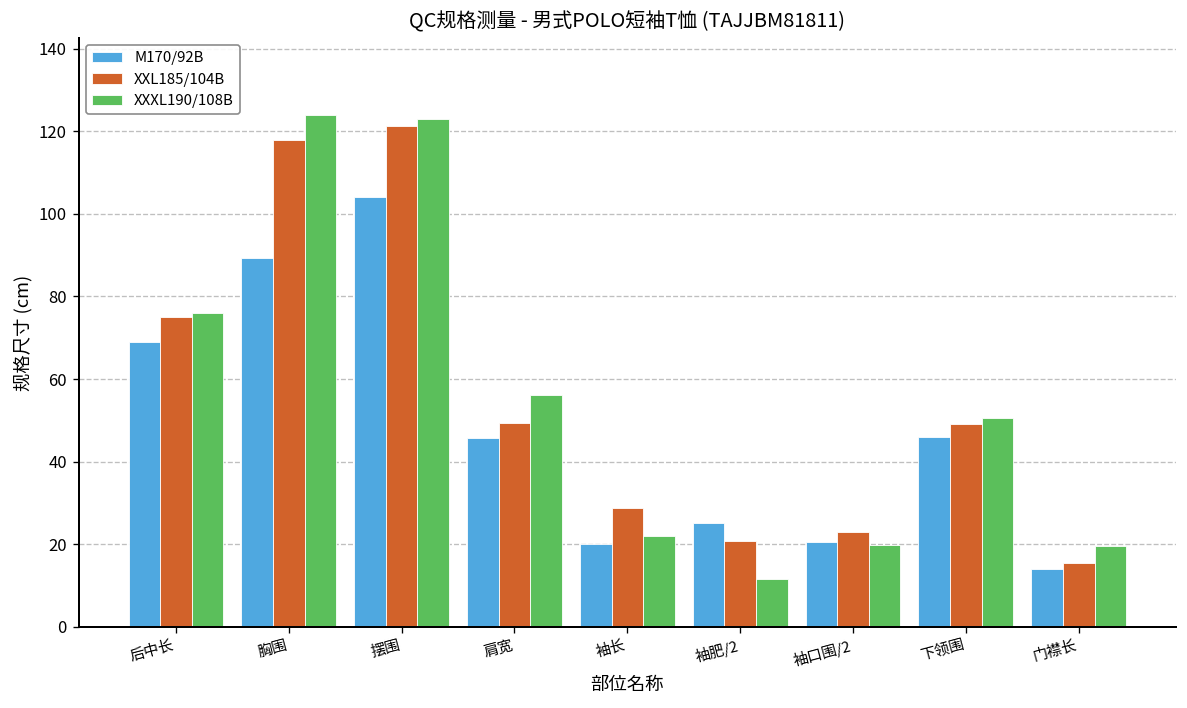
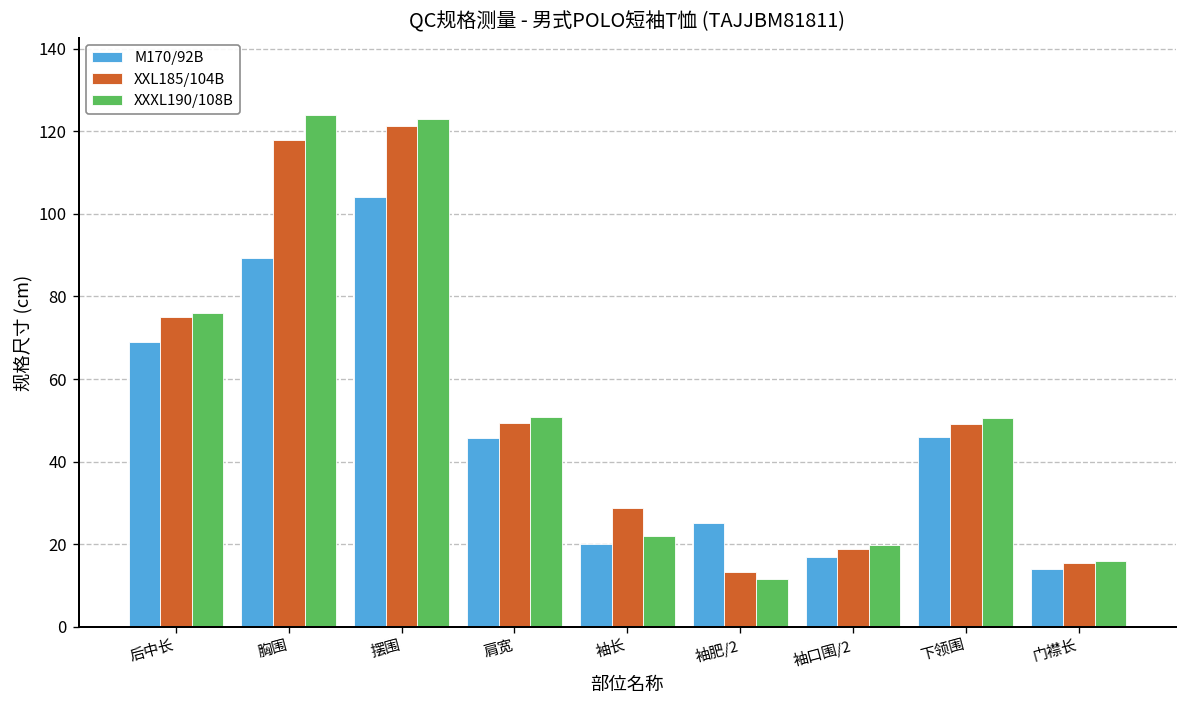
XXXL190/108B, 肩宽: 56 -> 51
XXL185/104B, 袖肥/2: 21 -> 13
M170/92B, 袖口围/2: 21 -> 17
XXL185/104B, 袖口围/2: 23 -> 19
XXXL190/108B, 门襟长: 20 -> 16
